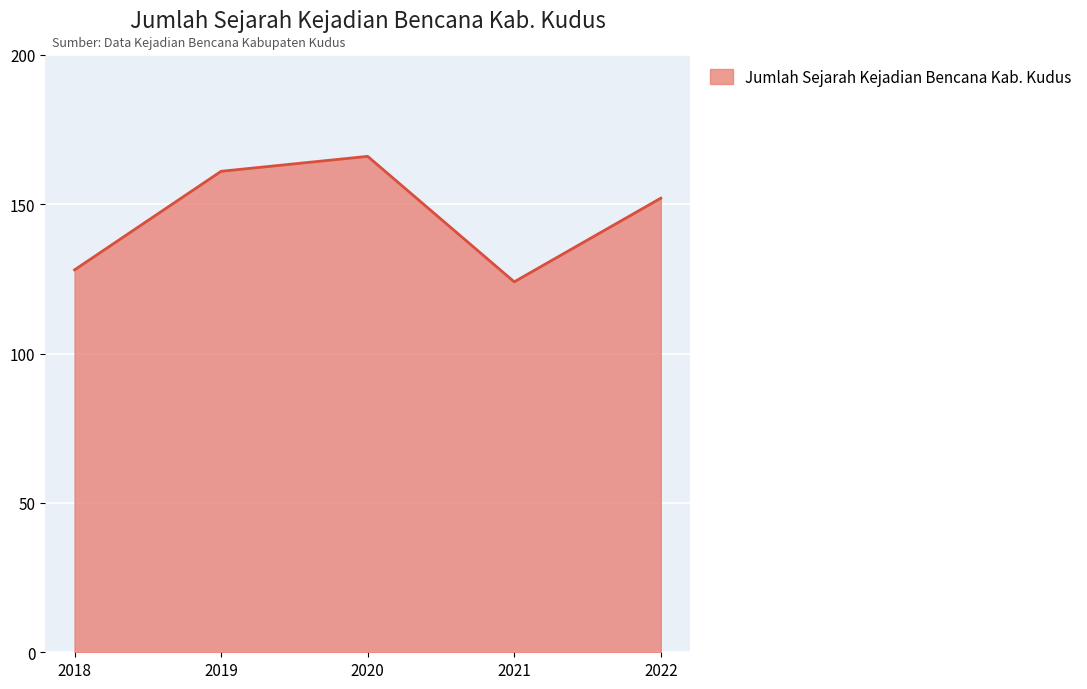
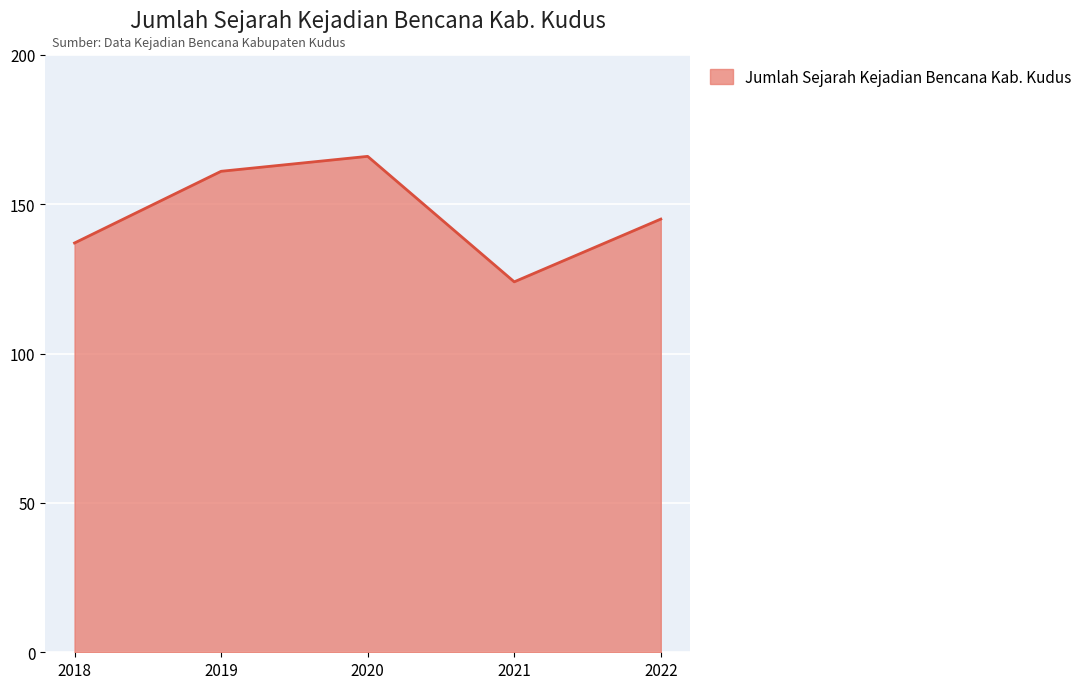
2018: 128 -> 137
2022: 152 -> 145
